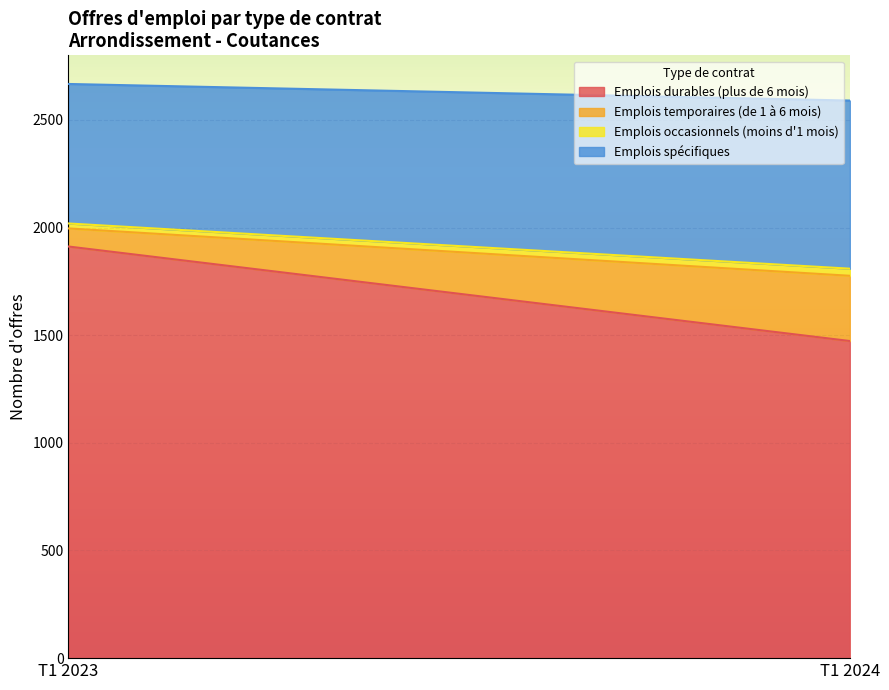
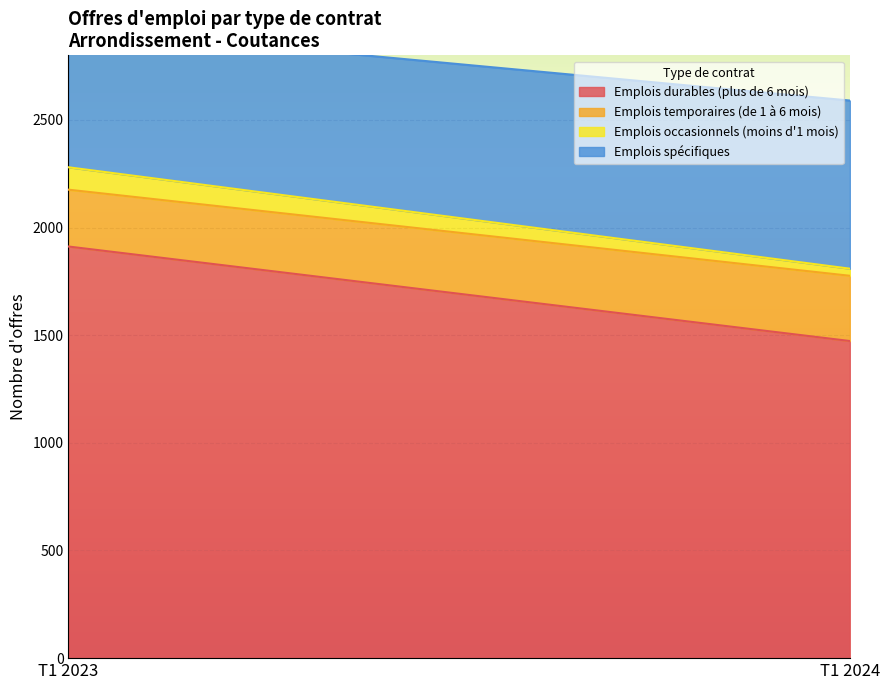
Emplois temporaires (de 1 à 6 mois), T1 2023: 80 -> 260
Emplois occasionnels (moins d'1 mois), T1 2023: 20 -> 100
